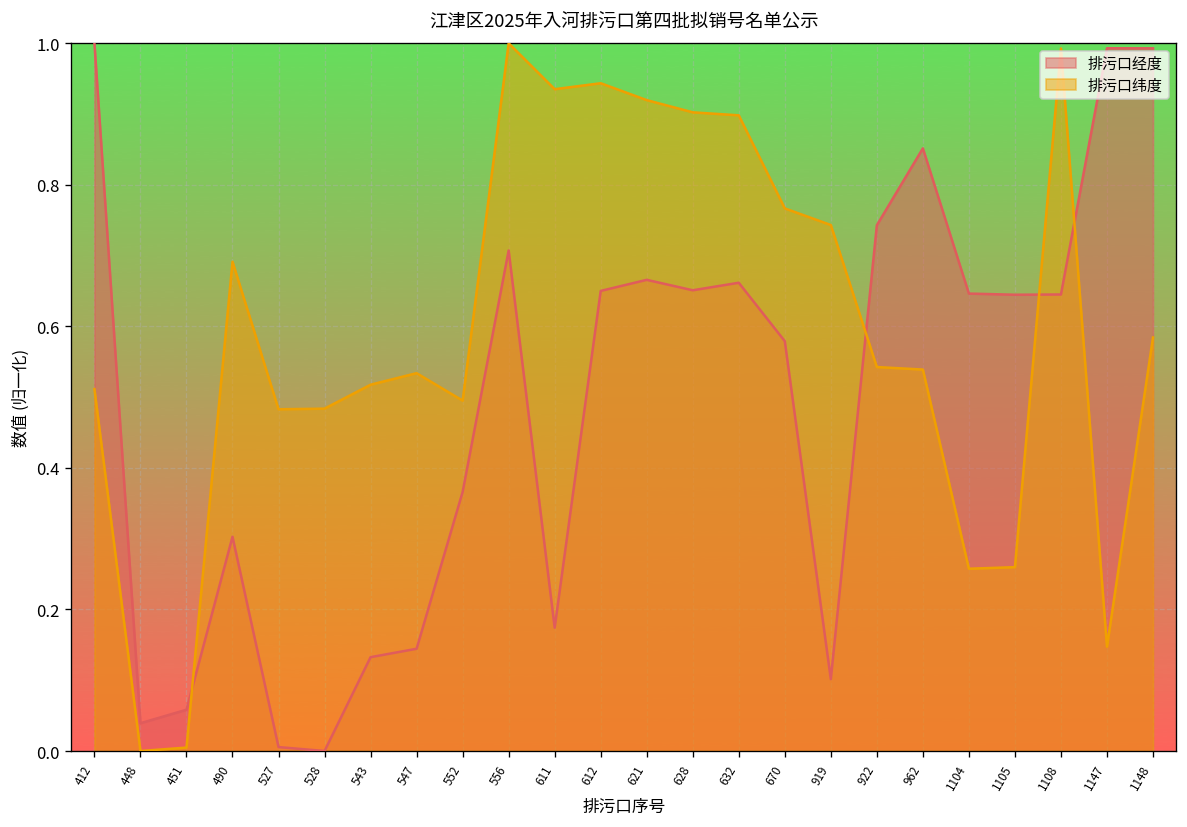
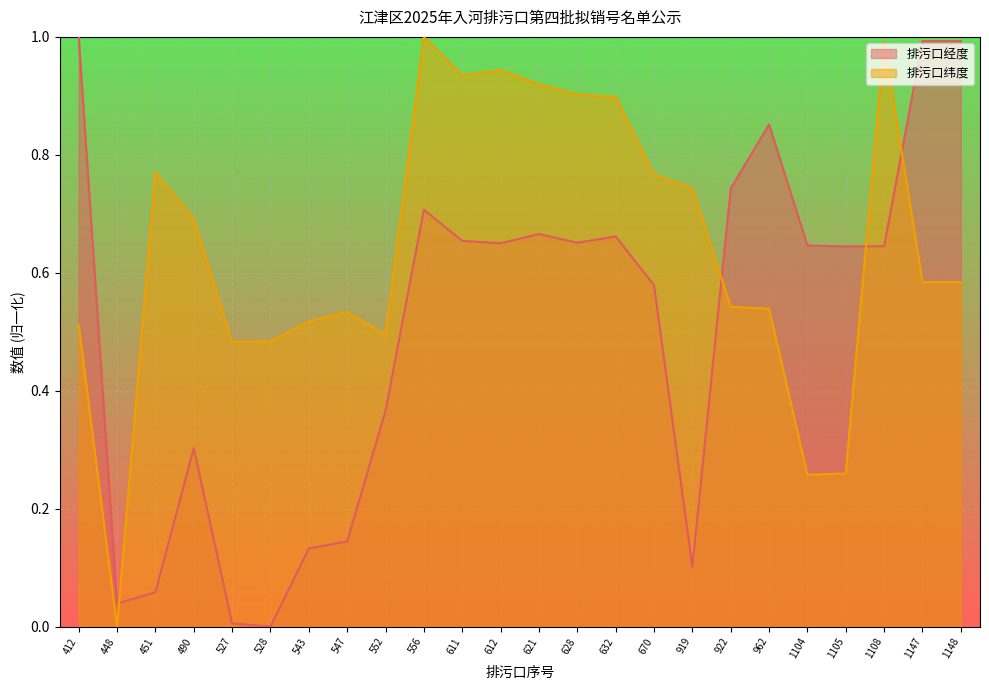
排污口纬度, 451: 0.00 -> 0.77
排污口经度, 611: 0.17 -> 0.65
排污口纬度, 1147: 0.15 -> 0.58
